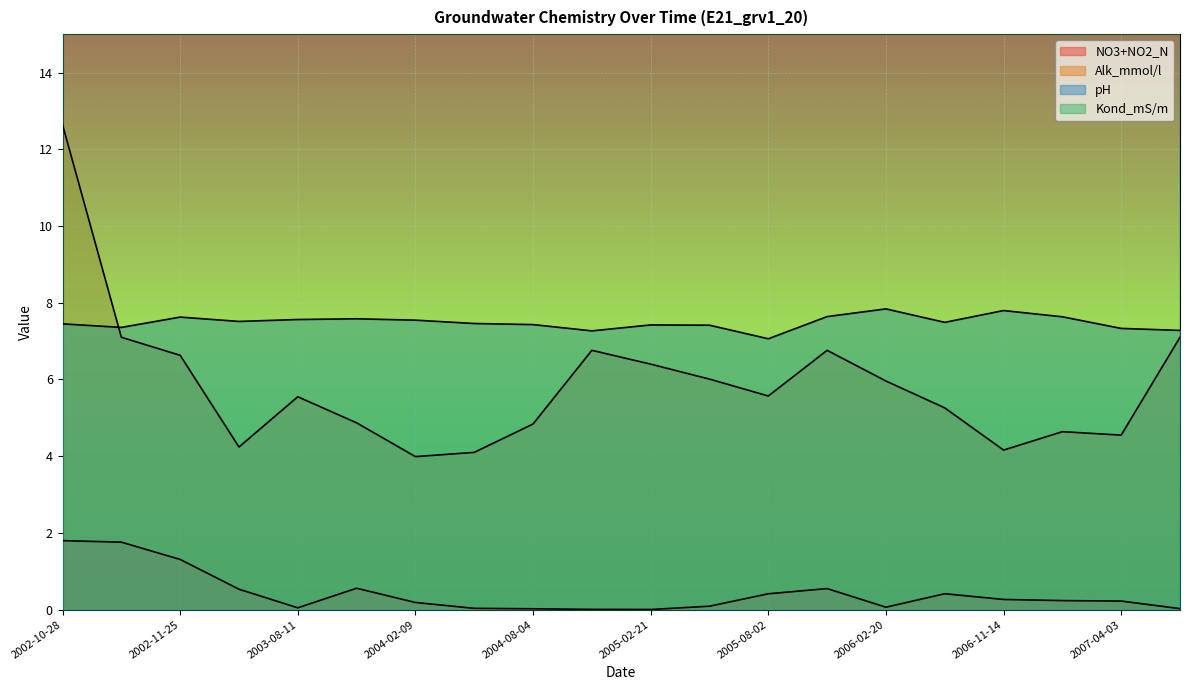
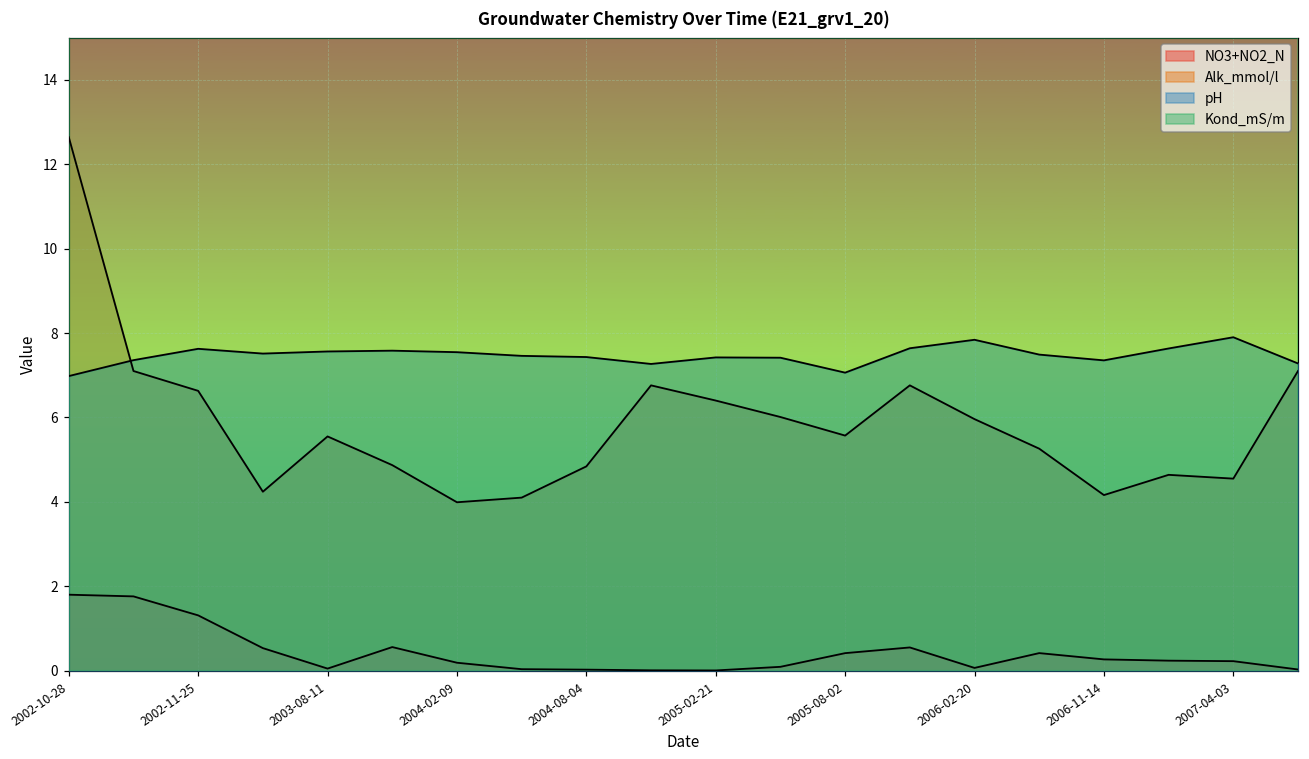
pH, 2002-10-28: 7.5 -> 7.0
pH, 2006-11-14: 7.8 -> 7.4
pH, 2007-04-03: 7.3 -> 7.9
